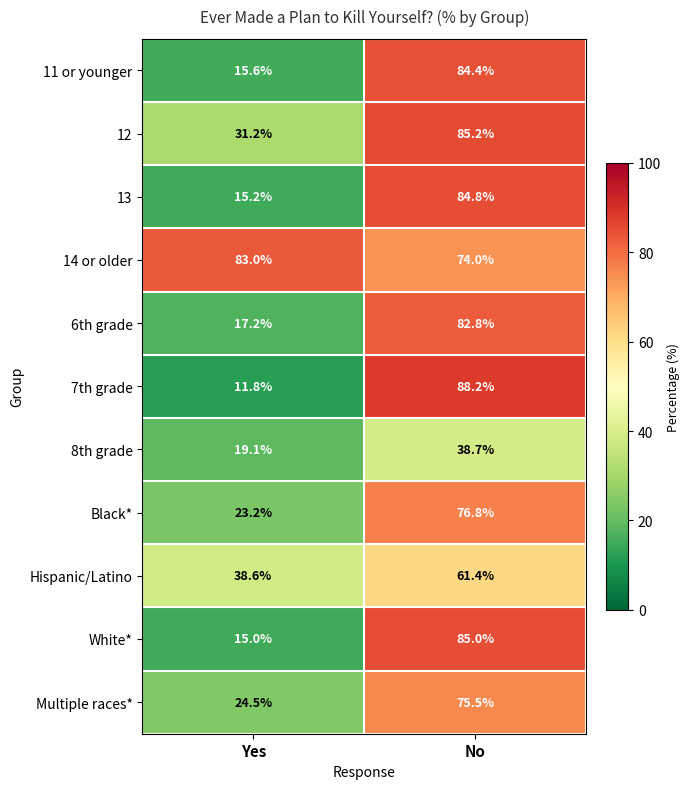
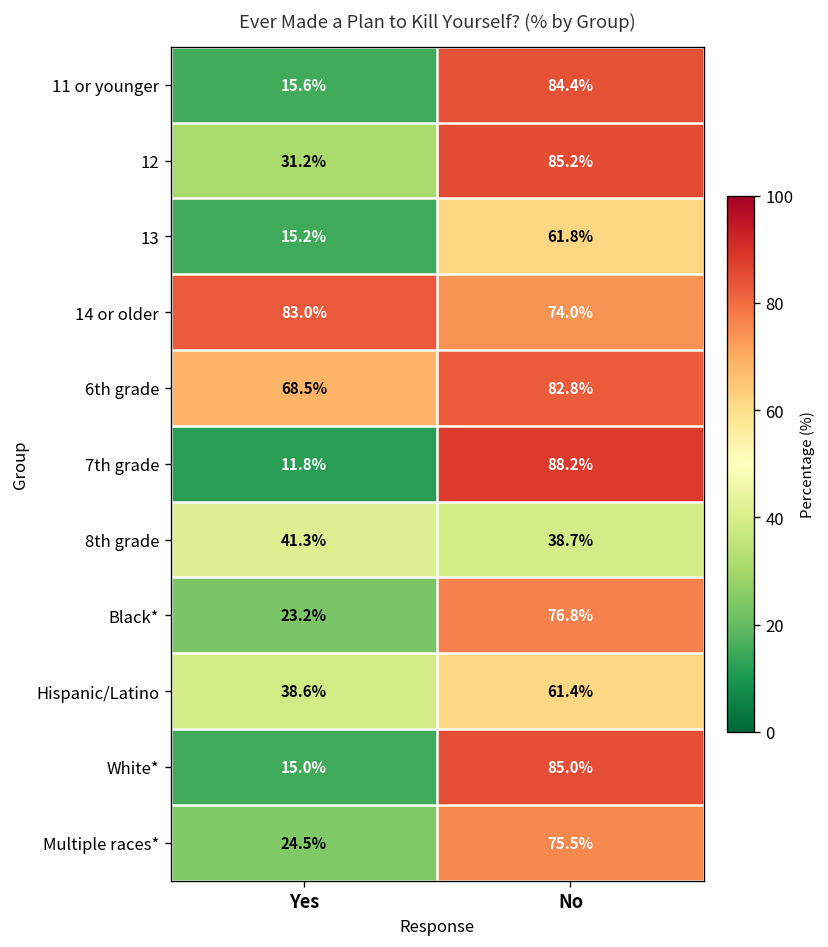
13, No: 84.8% -> 61.8%
6th grade, Yes: 17.2% -> 68.5%
8th grade, Yes: 19.1% -> 41.3%
